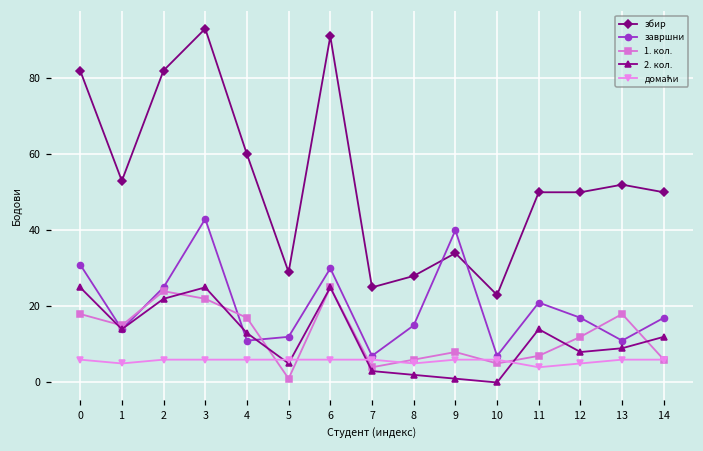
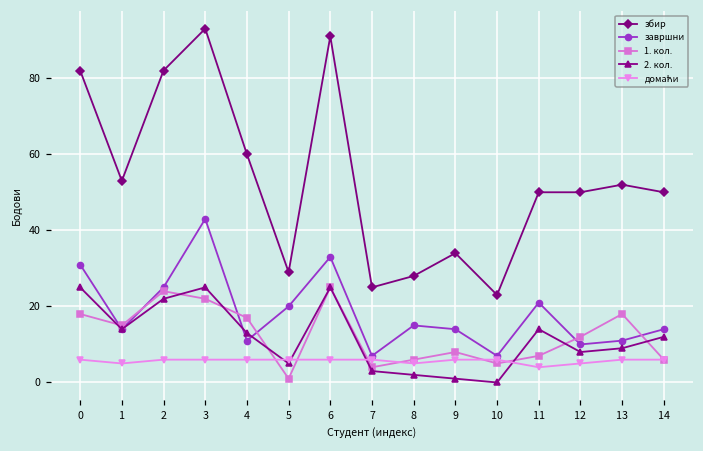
завршни, 5: 12 -> 20
завршни, 6: 30 -> 33
завршни, 9: 40 -> 14
завршни, 12: 17 -> 10
завршни, 14: 17 -> 14
